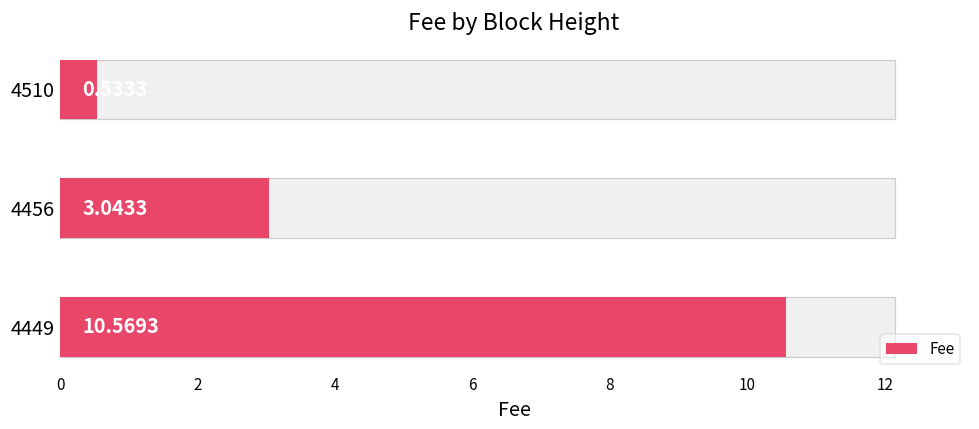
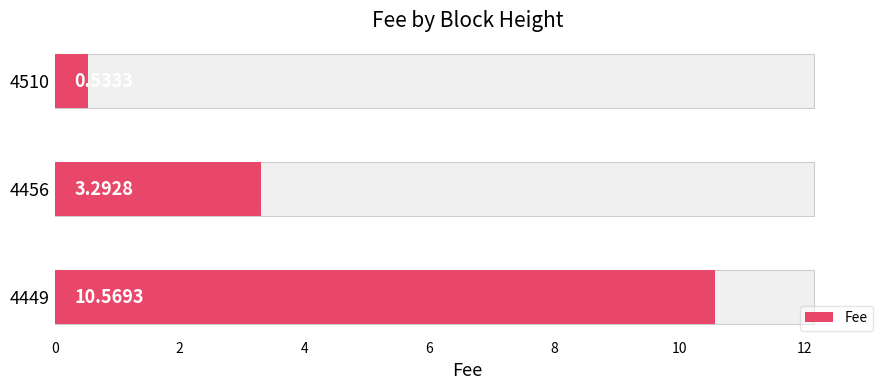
Fee, 4456: 3.0433 -> 3.2928
